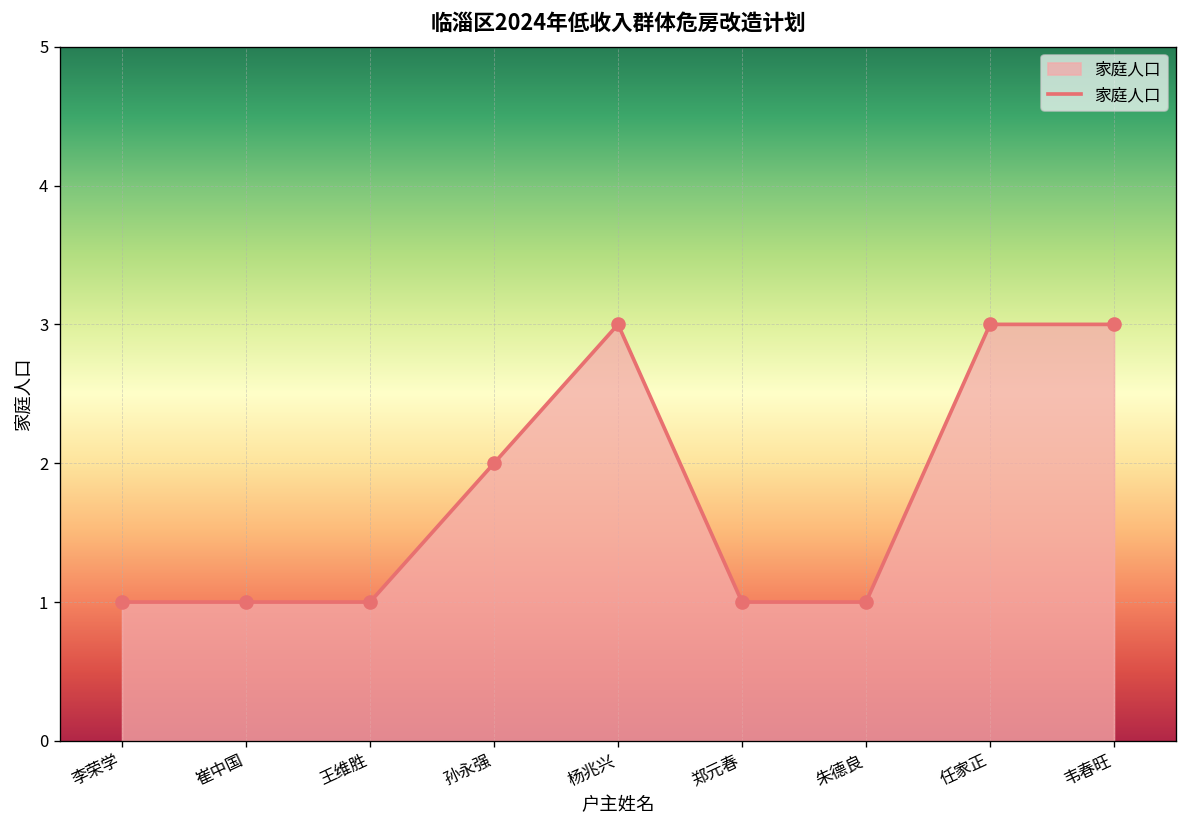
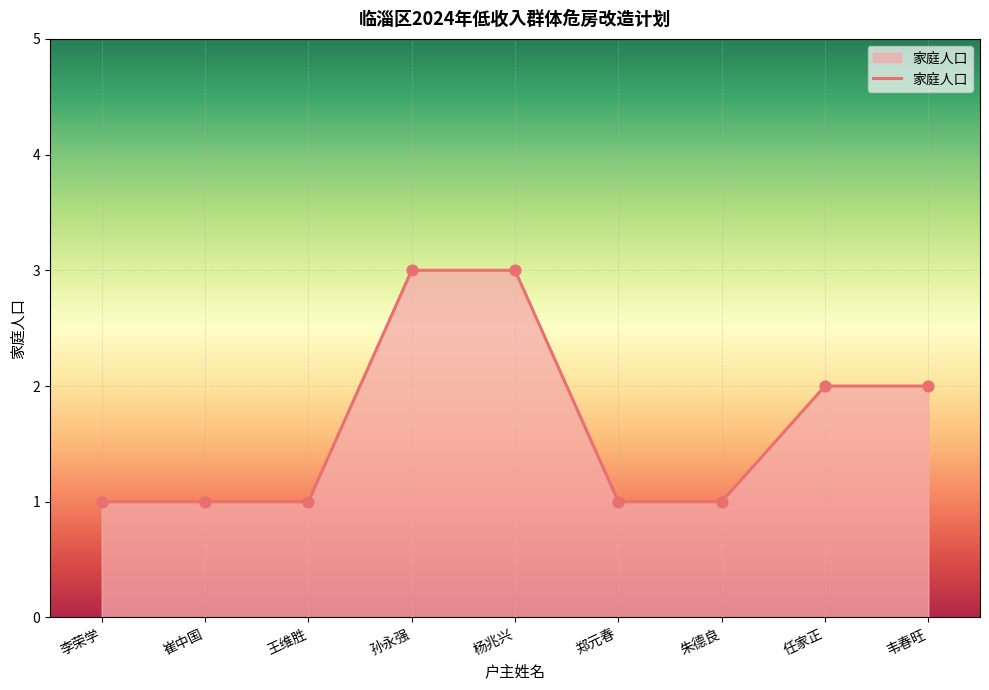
孙永强: 2 -> 3
任家正: 3 -> 2
韦春旺: 3 -> 2
